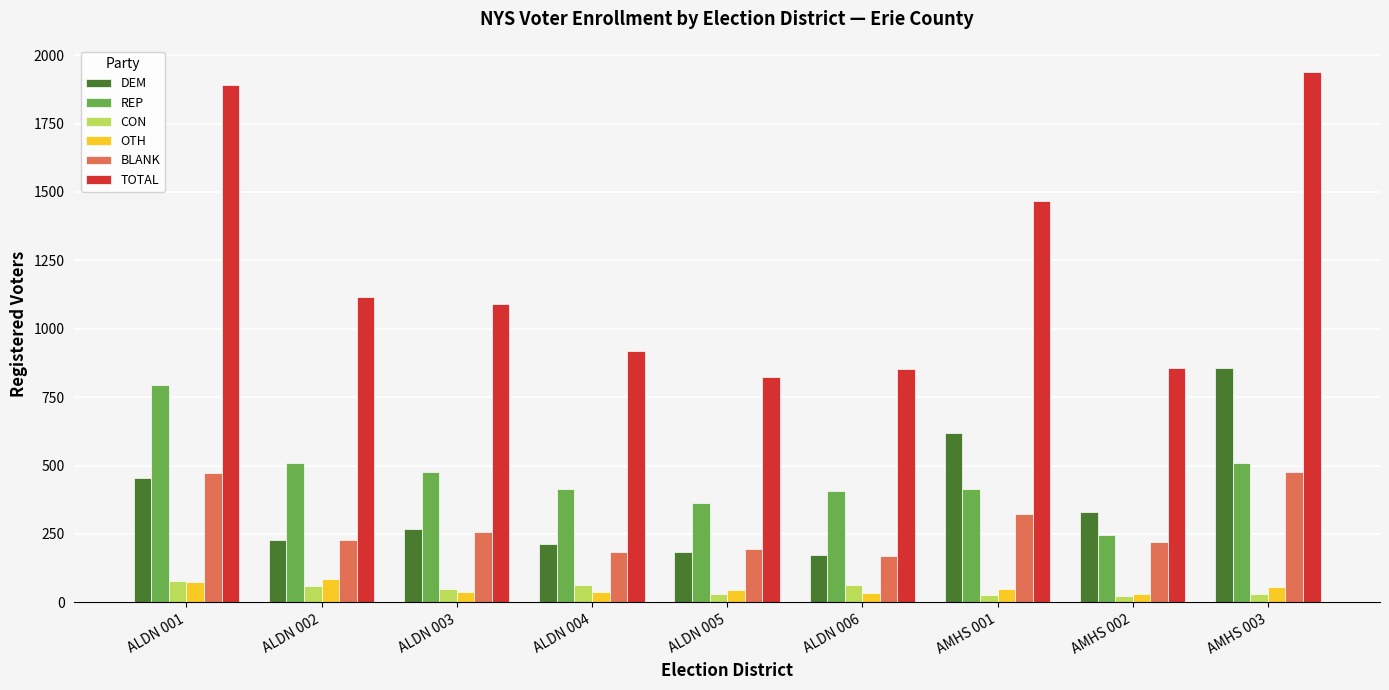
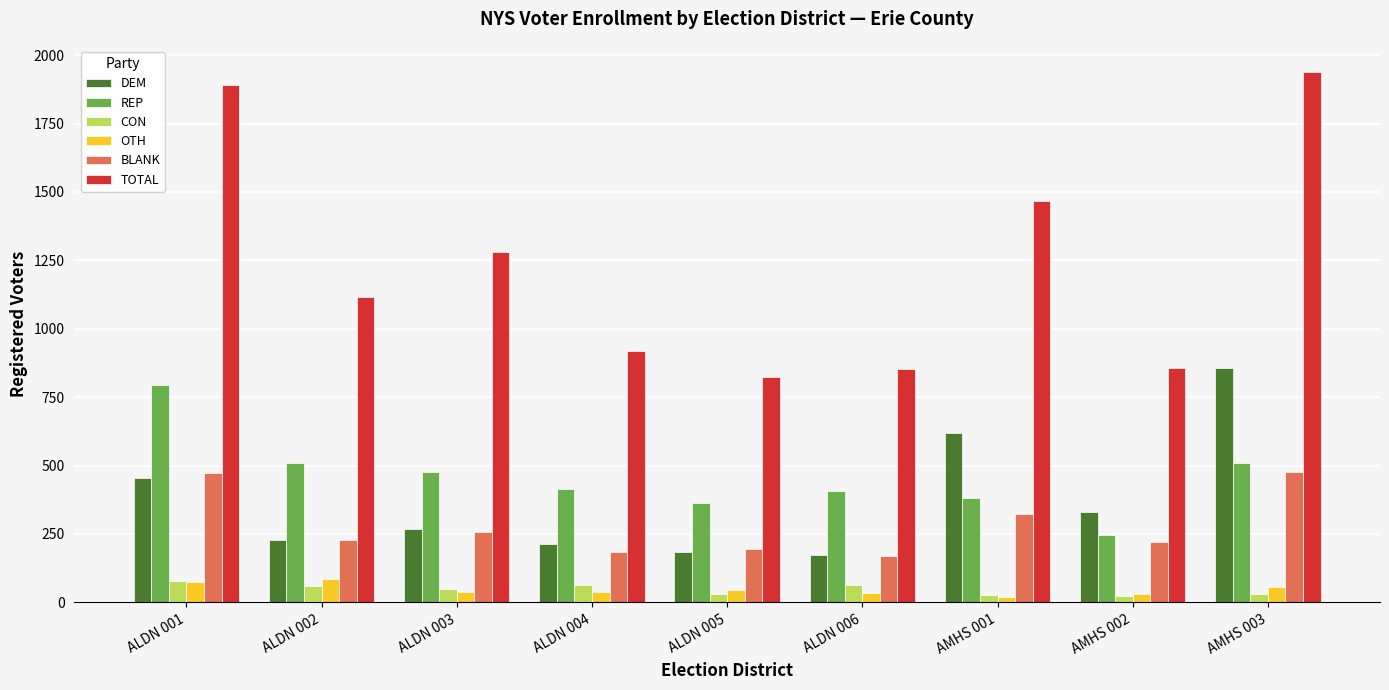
TOTAL, ALDN 003: 1090 -> 1280
REP, AMHS 001: 420 -> 380
OTH, AMHS 001: 50 -> 20
